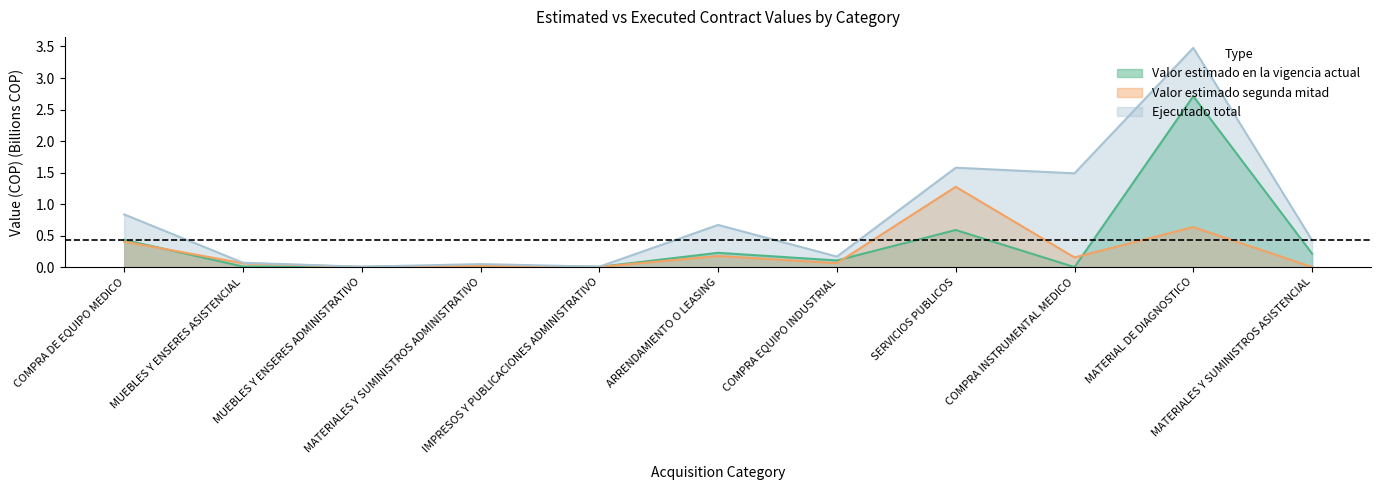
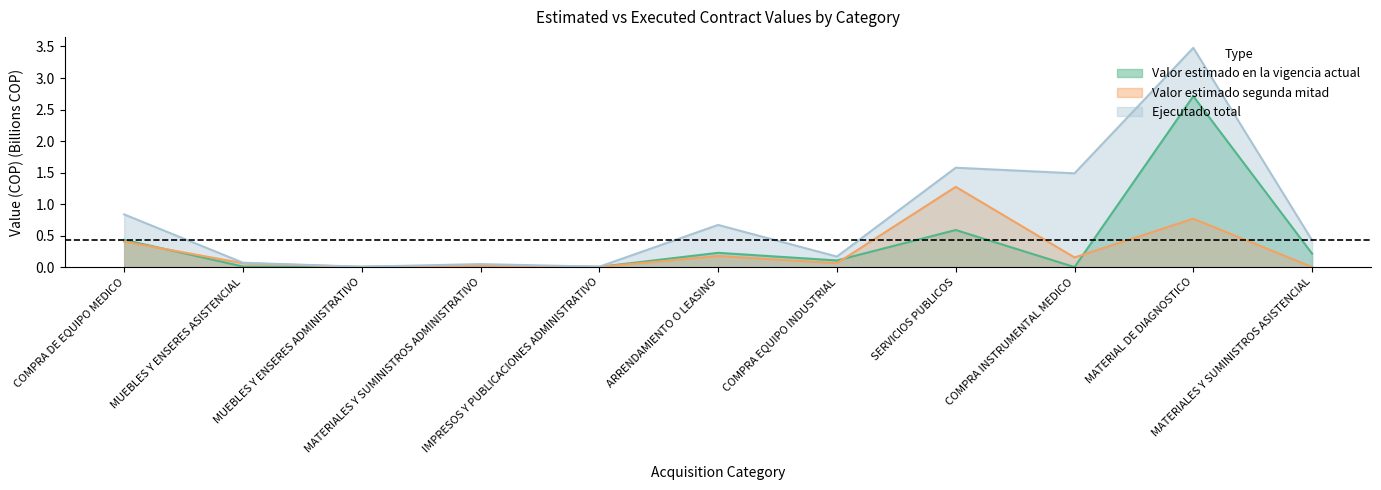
Valor estimado segunda mitad, MATERIAL DE DIAGNOSTICO: 0.6 -> 0.8
